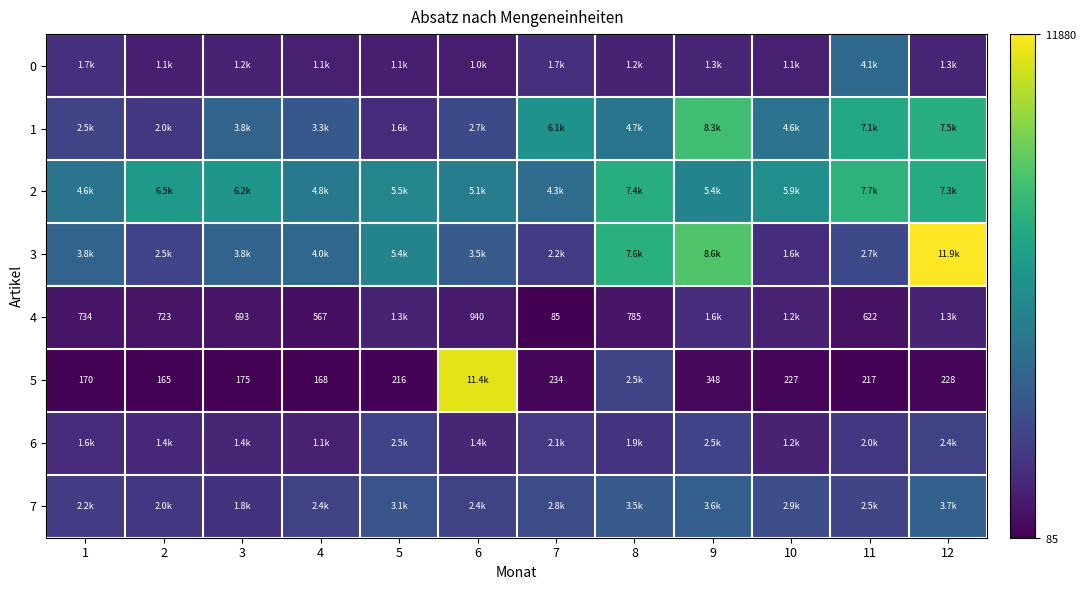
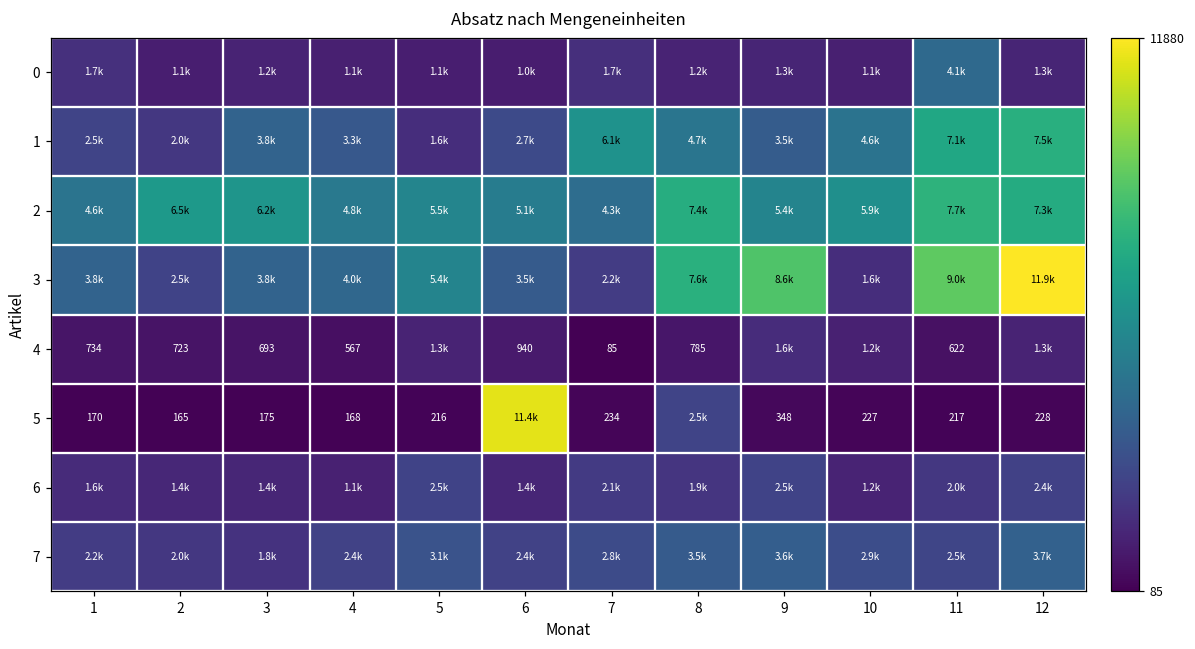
1, 9: 8.3k -> 3.5k
3, 11: 2.7k -> 9.0k
